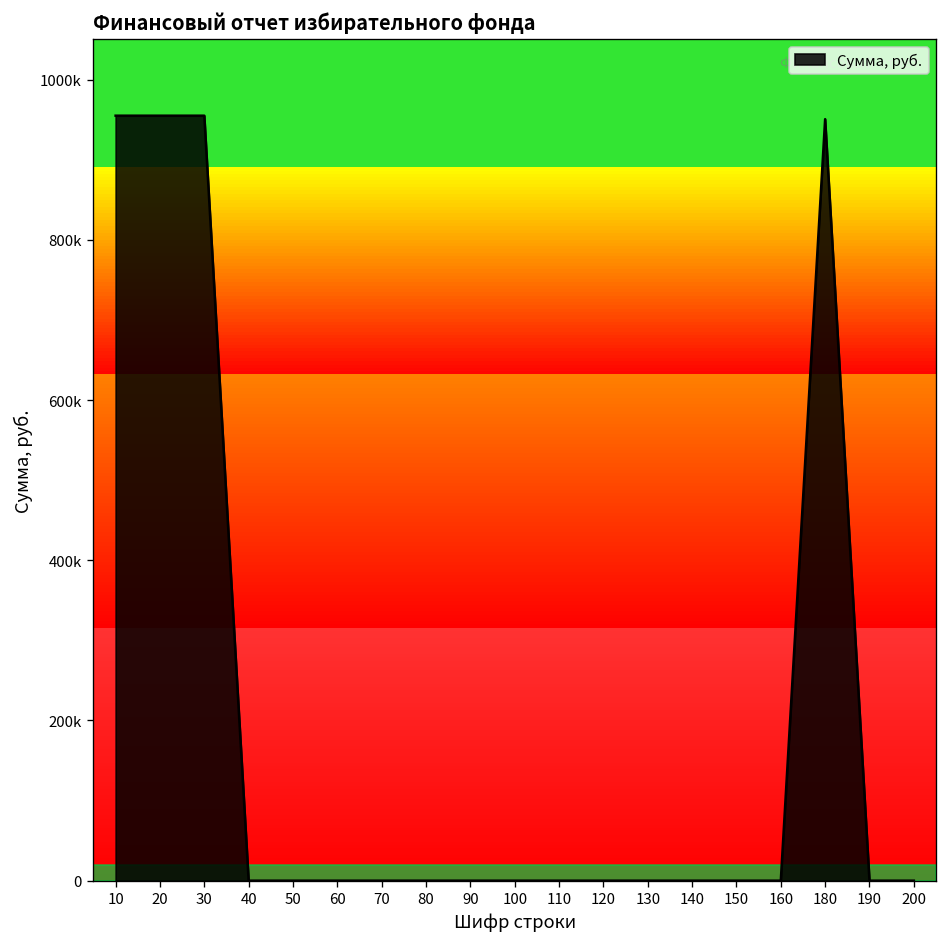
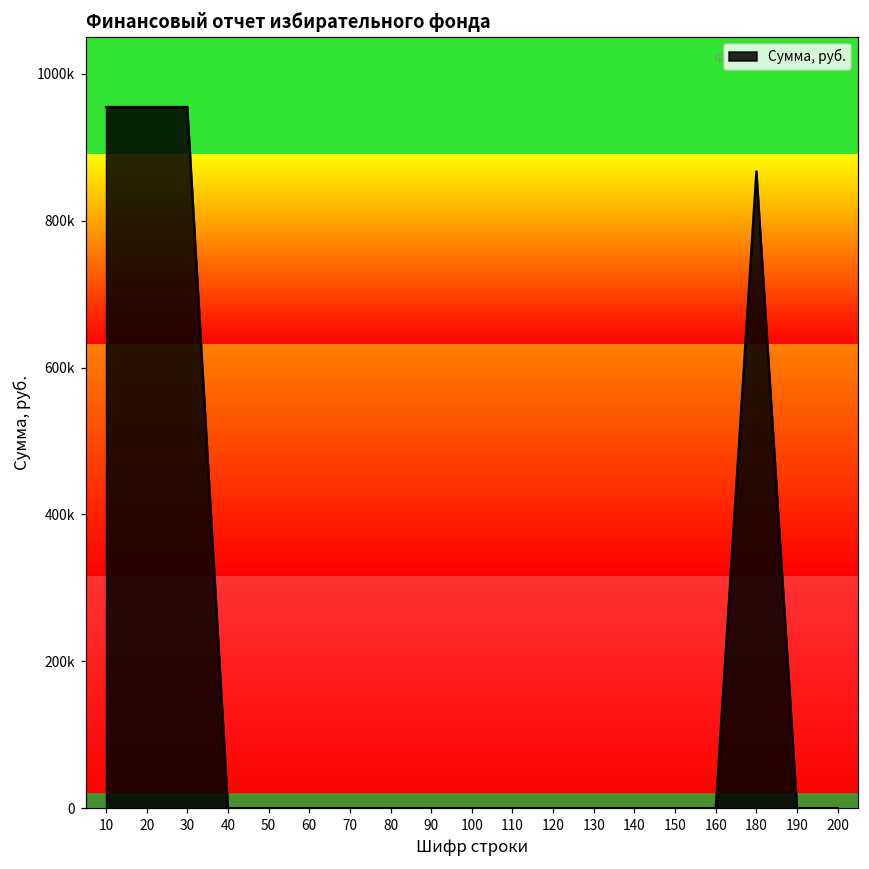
180: 950000 -> 870000
